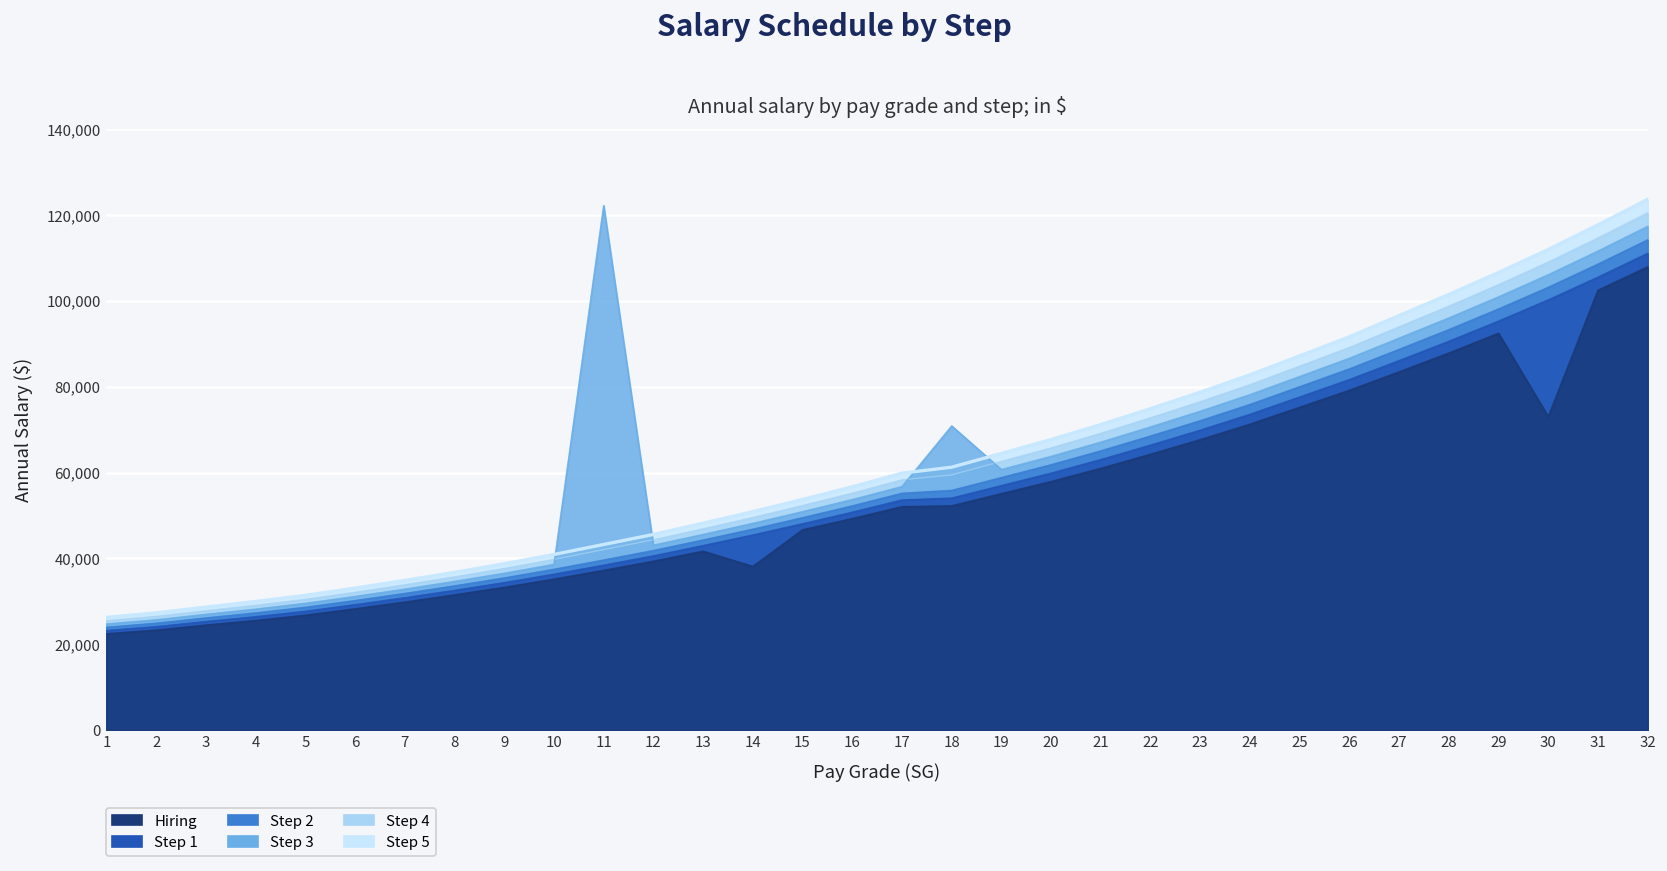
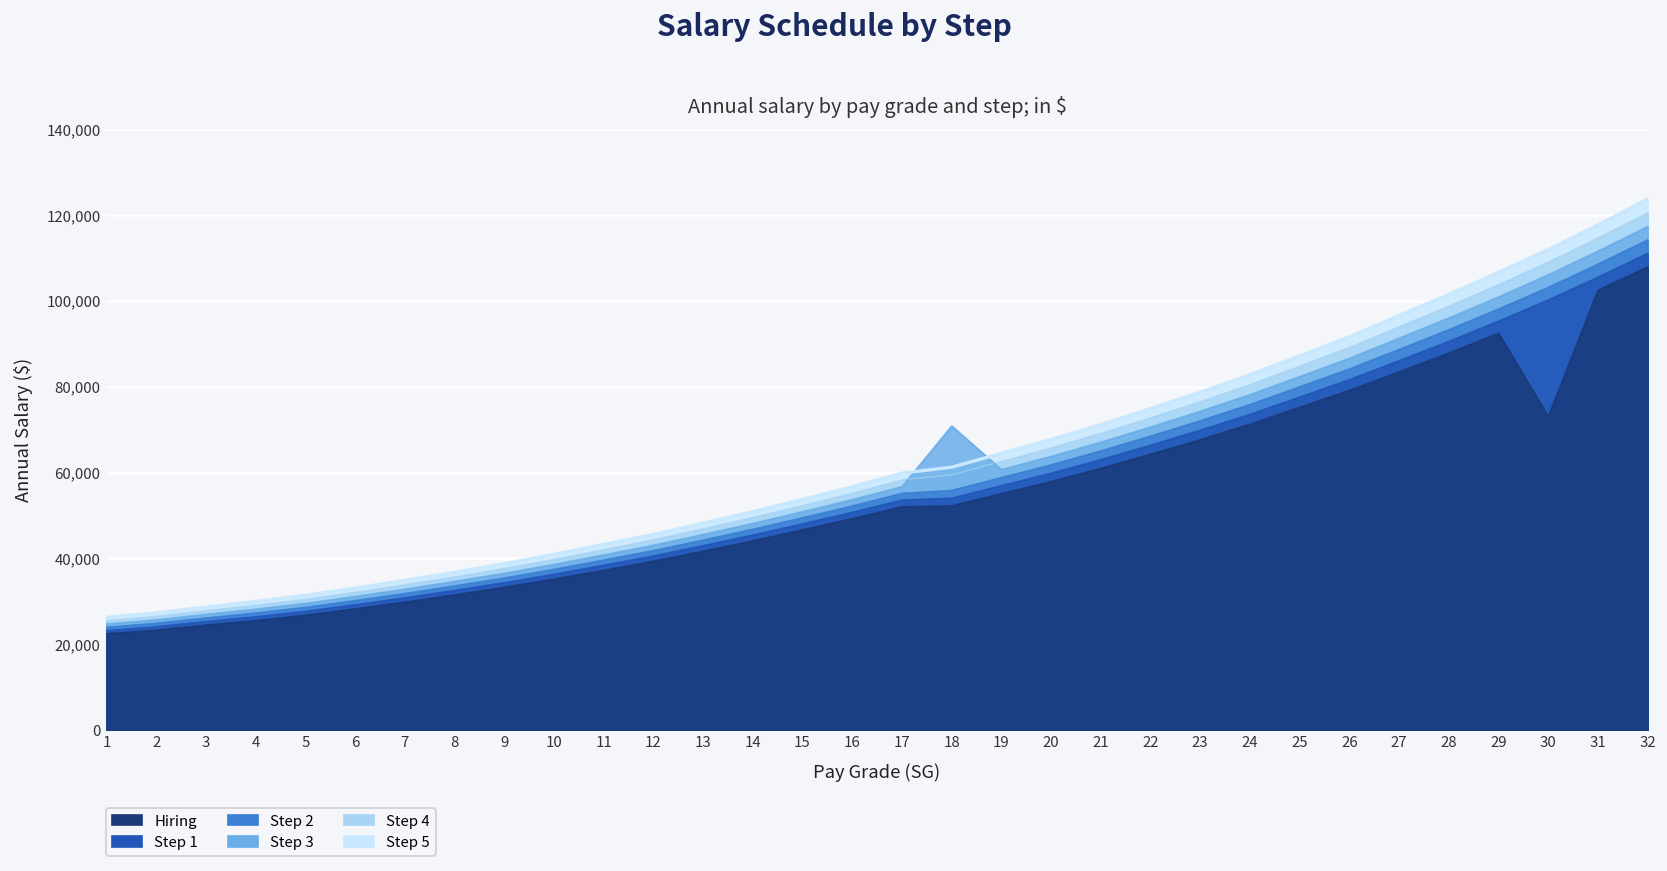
Step 3, 11: 122,000 -> 41,000
Hiring, 14: 38,000 -> 44,000
